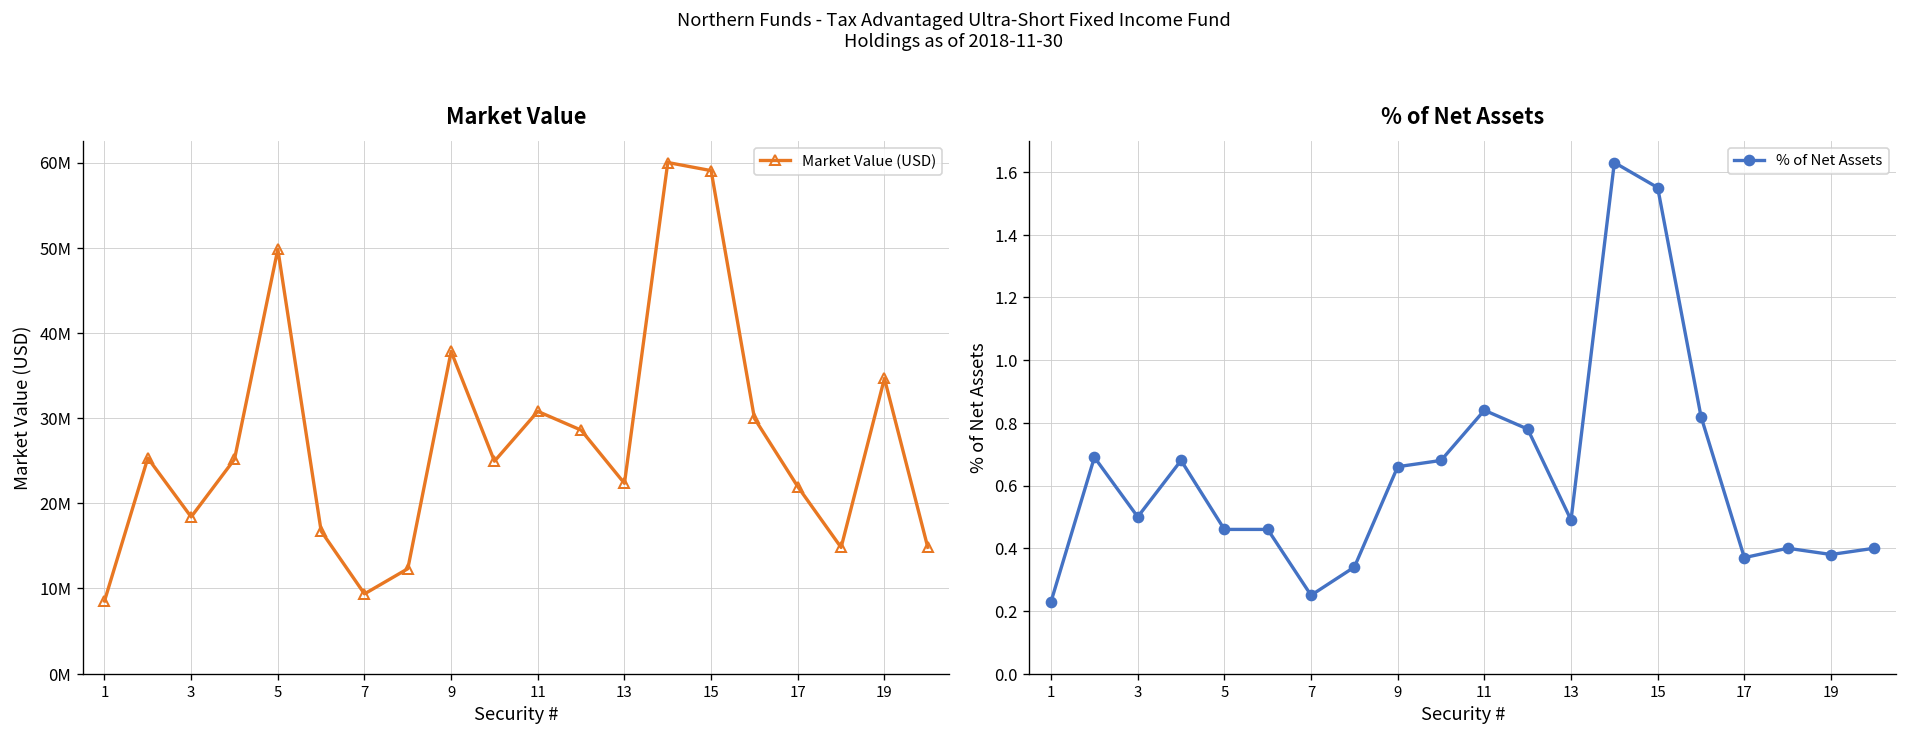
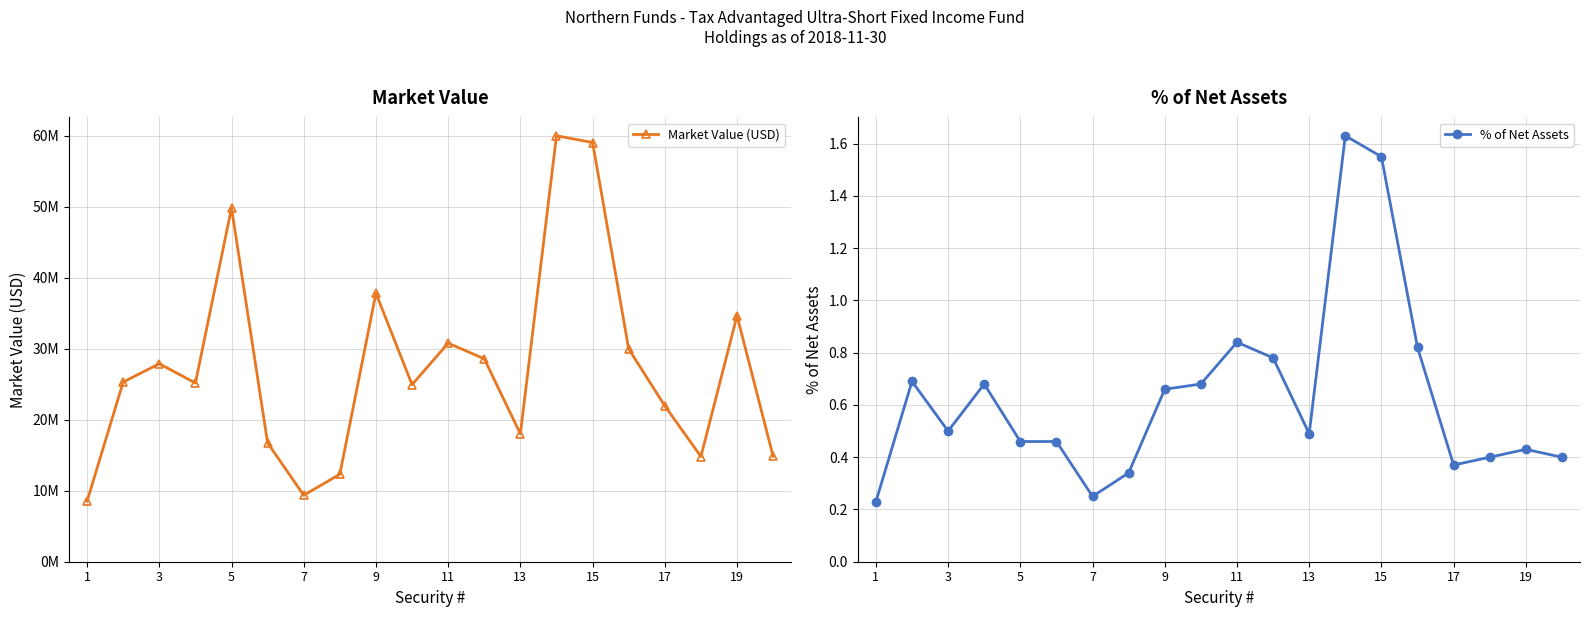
Market Value, 3: 18000000 -> 28000000
Market Value, 13: 22000000 -> 18000000
% of Net Assets, 19: 0.38 -> 0.43
